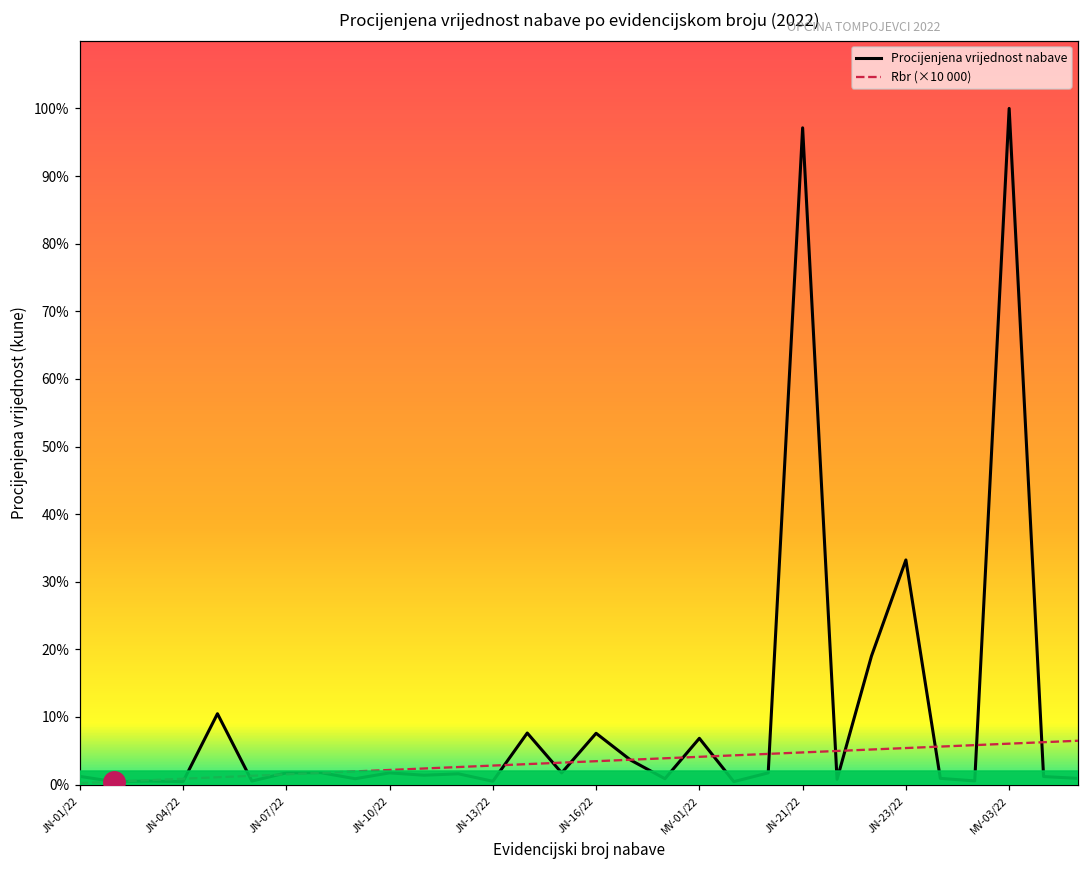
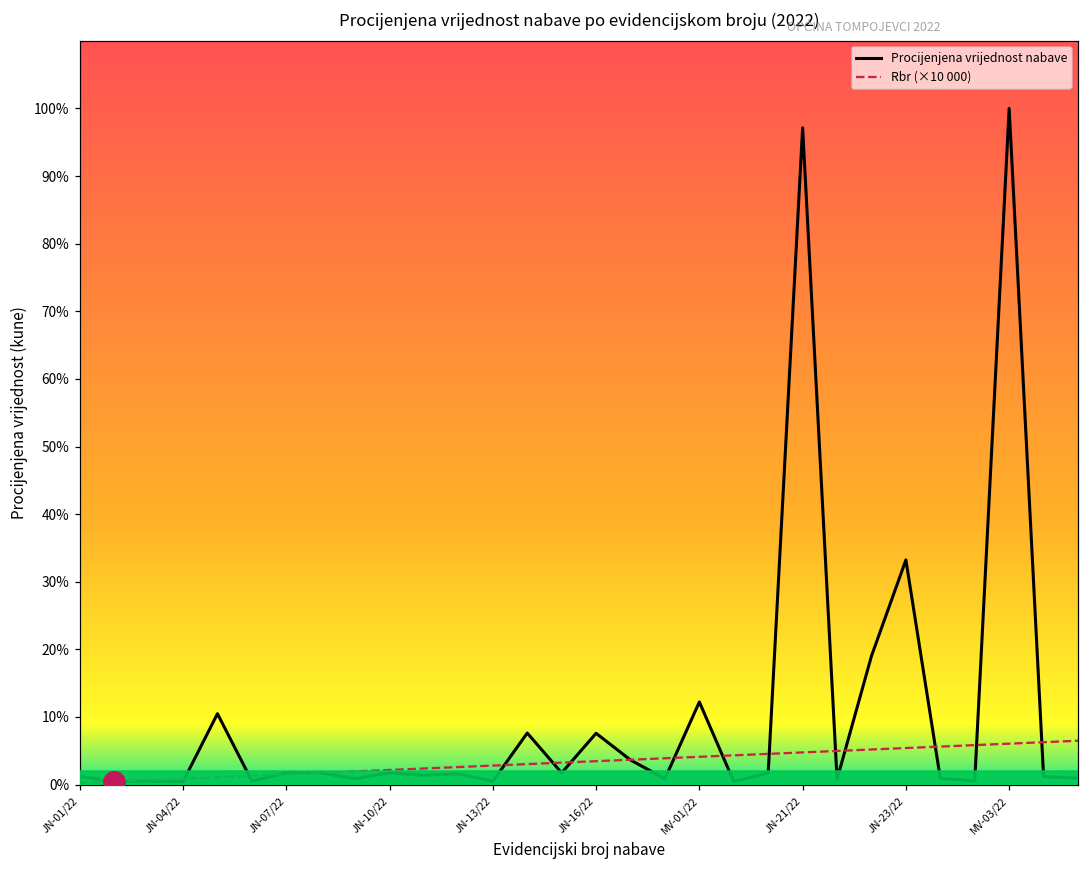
Procijenjena vrijednost nabave, MV-01/22: 7% -> 12%
